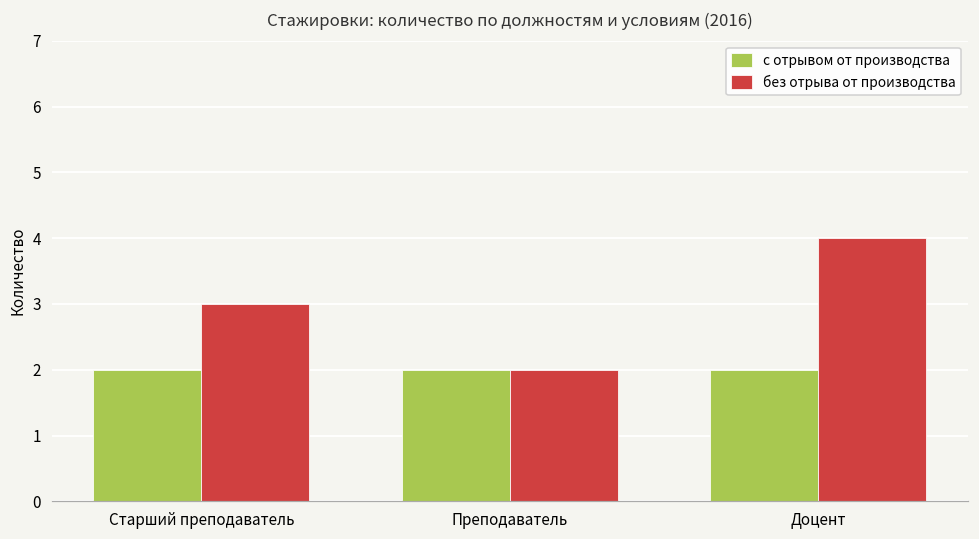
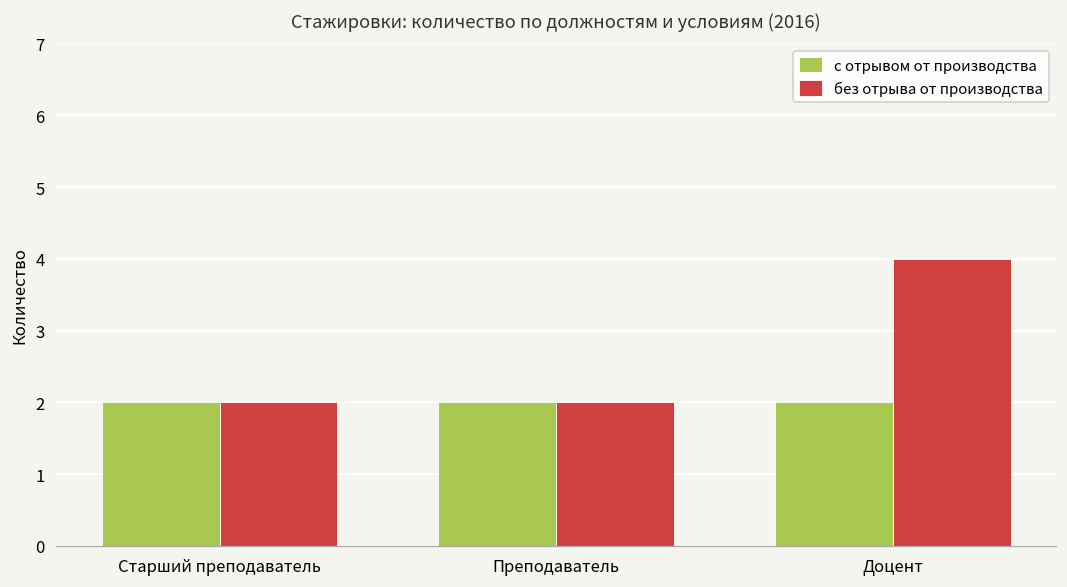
без отрыва от производства, Старший преподаватель: 3 -> 2
